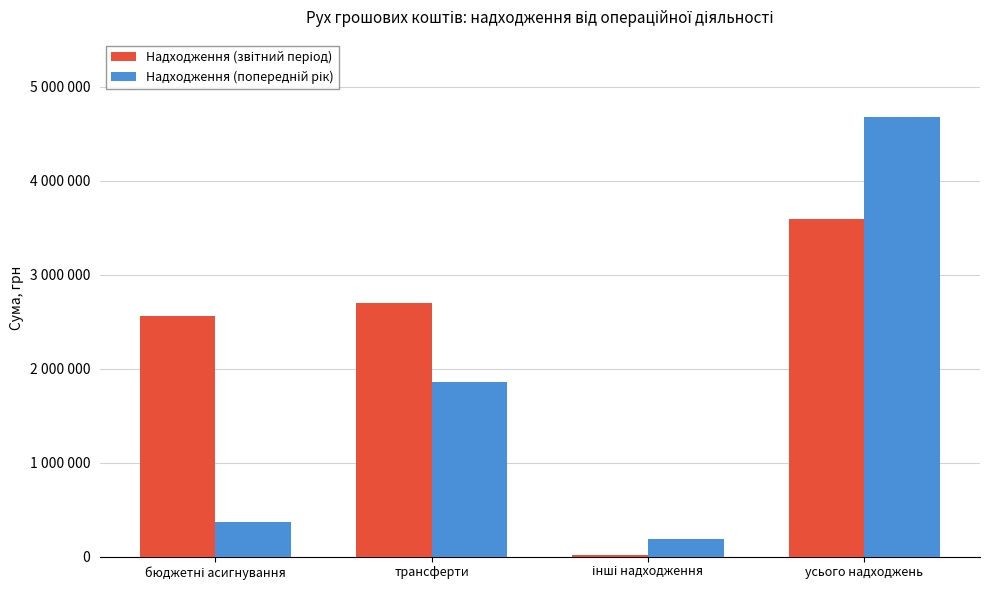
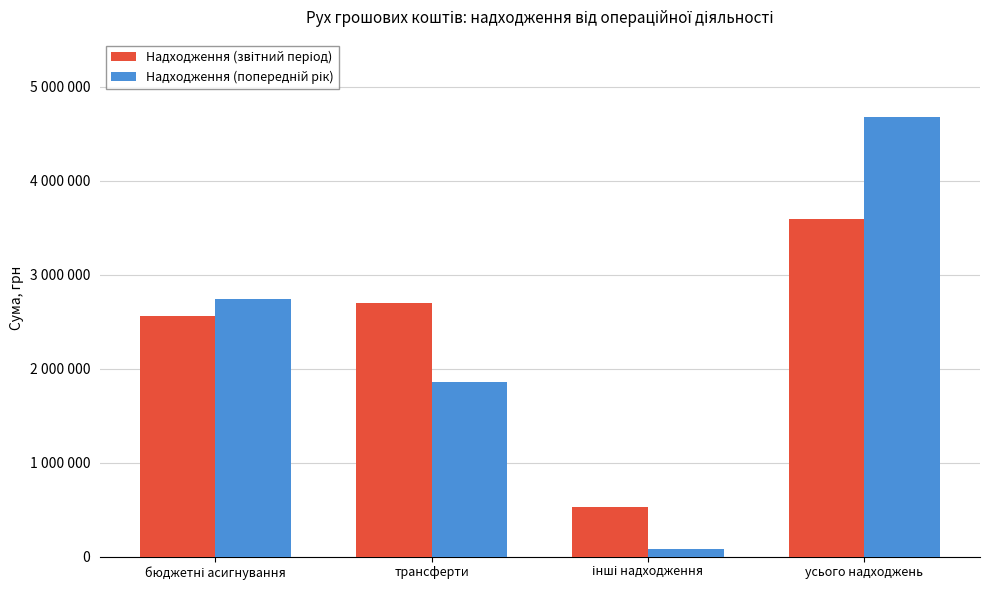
Надходження (попередній рік), бюджетні асигнування: 400000 -> 2700000
Надходження (звітний період), інші надходження: 0 -> 500000
Надходження (попередній рік), інші надходження: 200000 -> 100000
